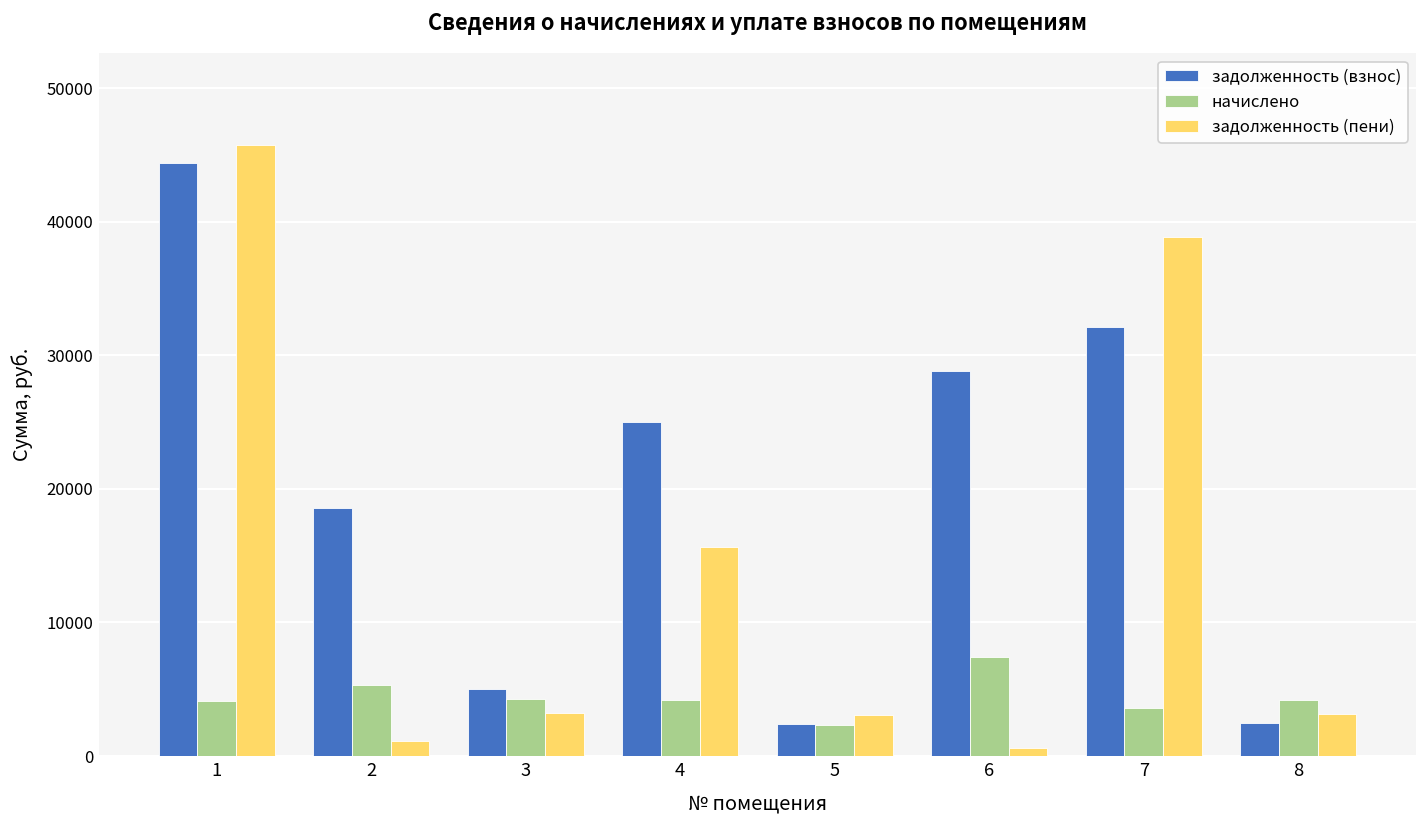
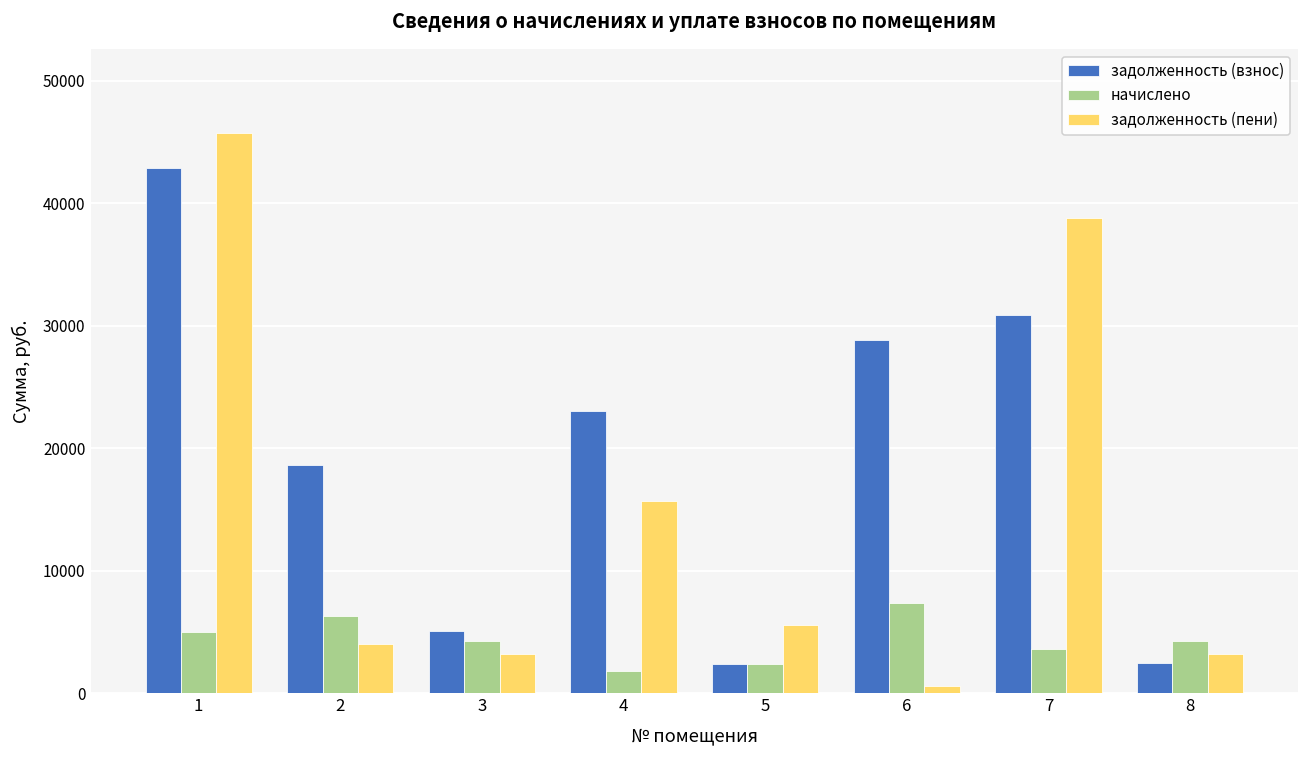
задолженность (взнос), 1: 44400 -> 42900
начислено, 1: 4200 -> 5000
начислено, 2: 5300 -> 6300
задолженность (пени), 2: 1200 -> 4000
задолженность (взнос), 4: 25000 -> 23000
начислено, 4: 4200 -> 1800
задолженность (пени), 5: 3100 -> 5600
задолженность (взнос), 7: 32100 -> 30900
